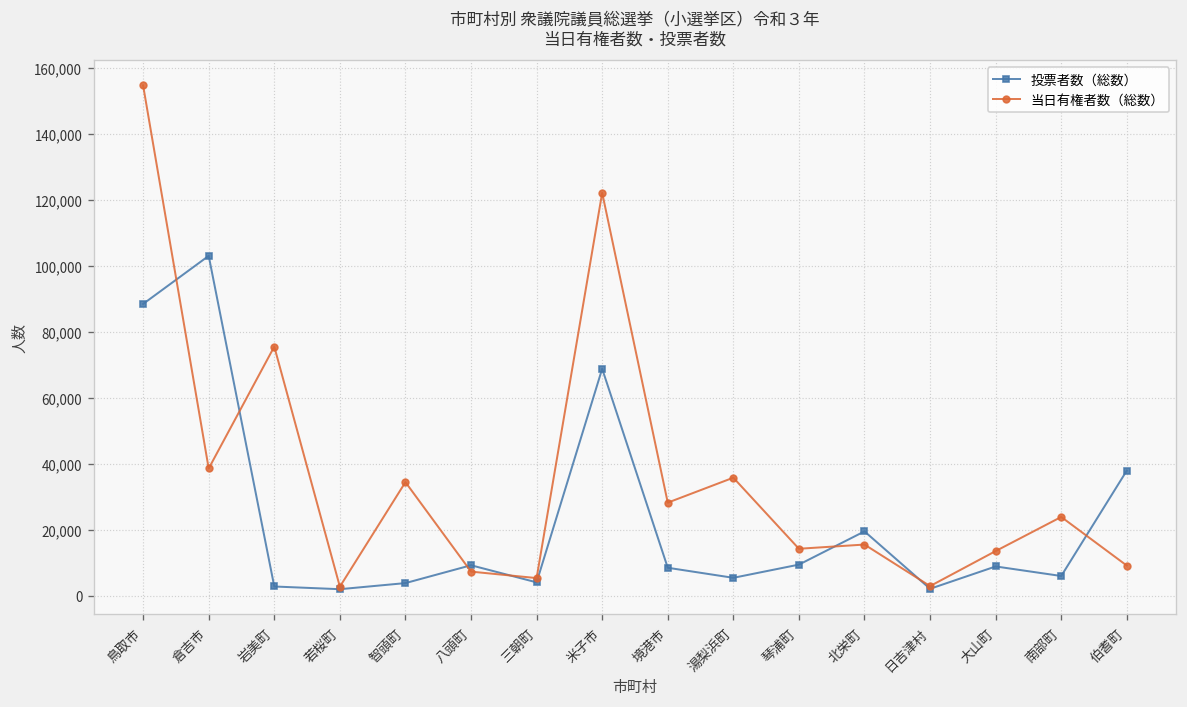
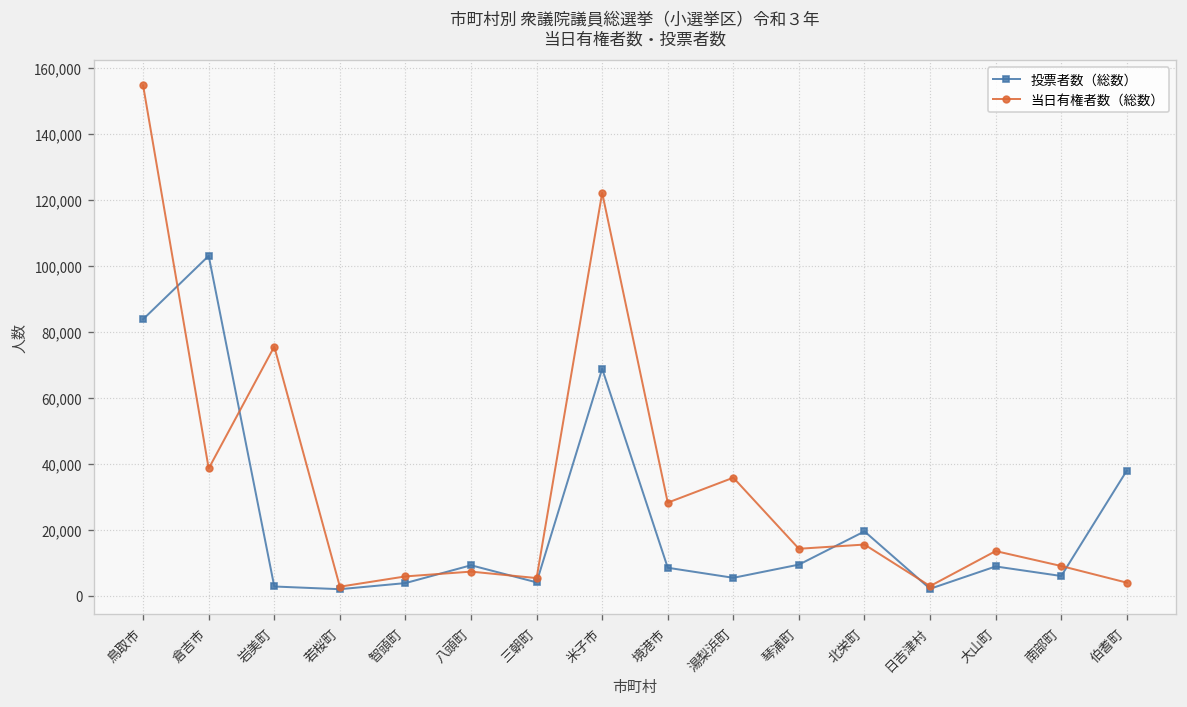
投票者数（総数）, 鳥取市: 88,000 -> 84,000
当日有権者数（総数）, 智頭町: 34,000 -> 6,000
当日有権者数（総数）, 南部町: 24,000 -> 9,000
当日有権者数（総数）, 伯耆町: 9,000 -> 4,000
